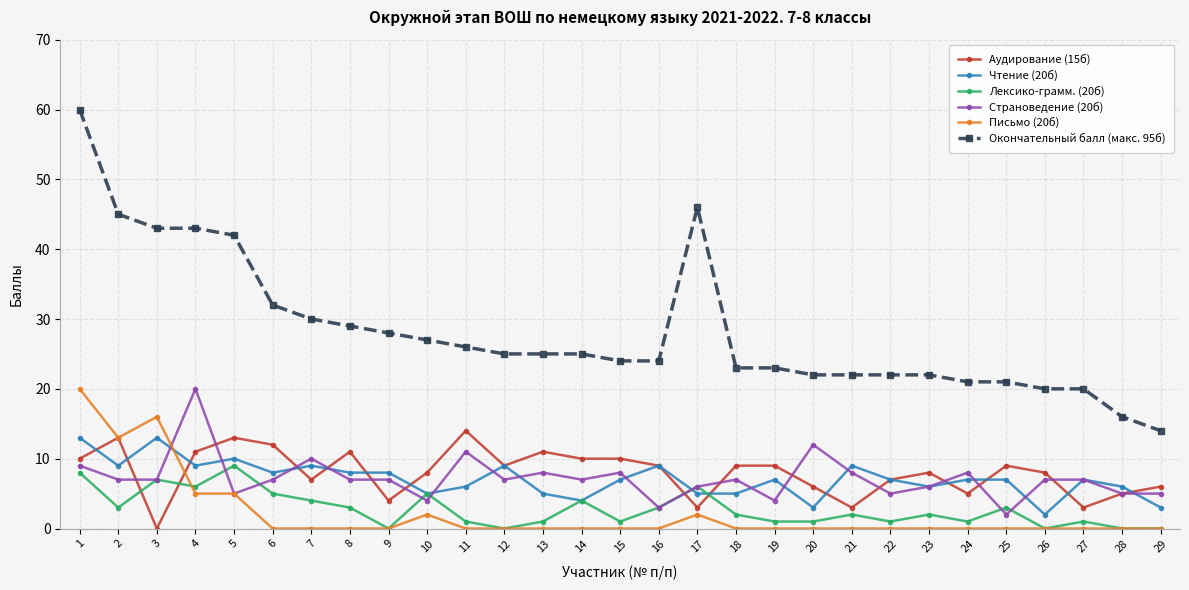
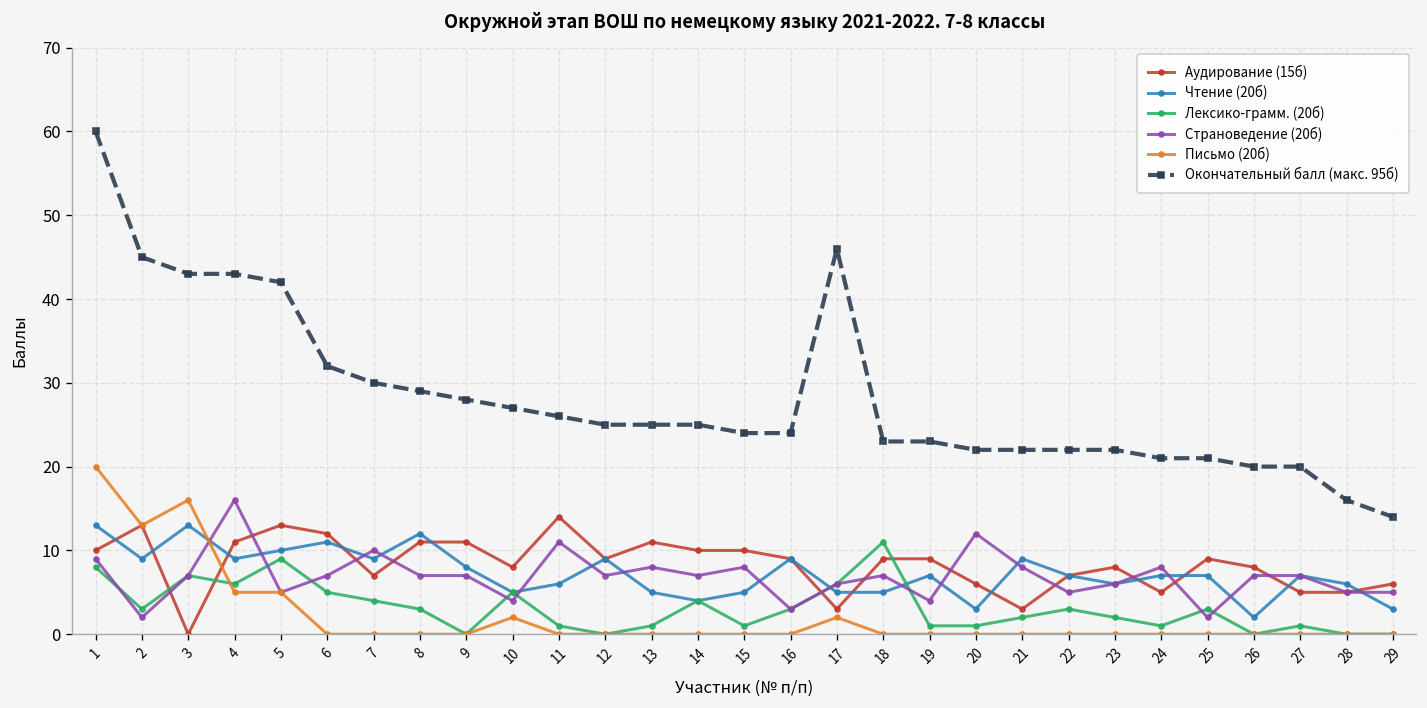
Страноведение (20б), 2: 7 -> 2
Страноведение (20б), 4: 20 -> 16
Чтение (20б), 6: 8 -> 11
Чтение (20б), 8: 8 -> 12
Аудирование (15б), 9: 4 -> 11
Чтение (20б), 15: 7 -> 5
Лексико-грамм. (20б), 18: 2 -> 11
Лексико-грамм. (20б), 22: 1 -> 3
Аудирование (15б), 27: 3 -> 5
